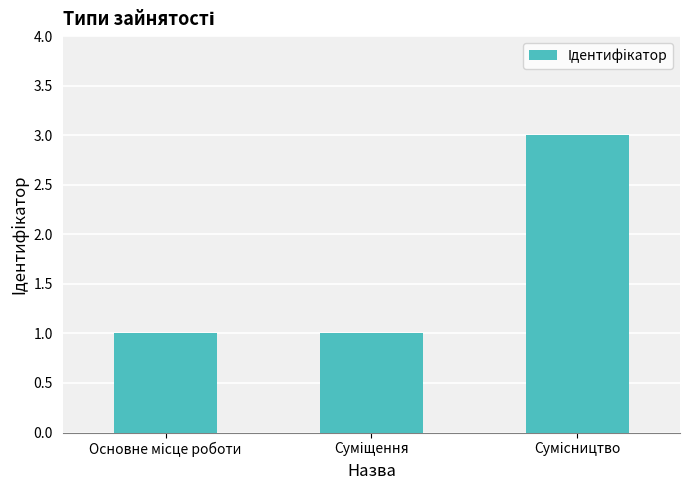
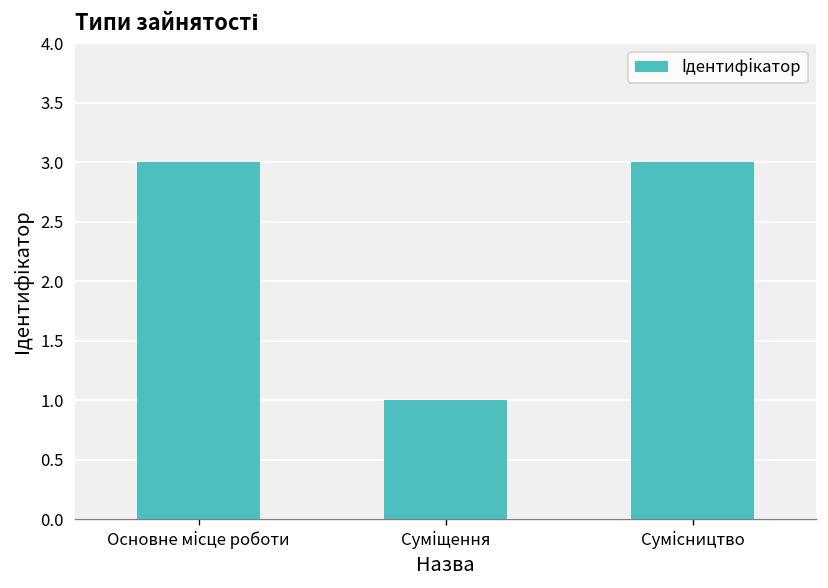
Основне місце роботи: 1 -> 3
